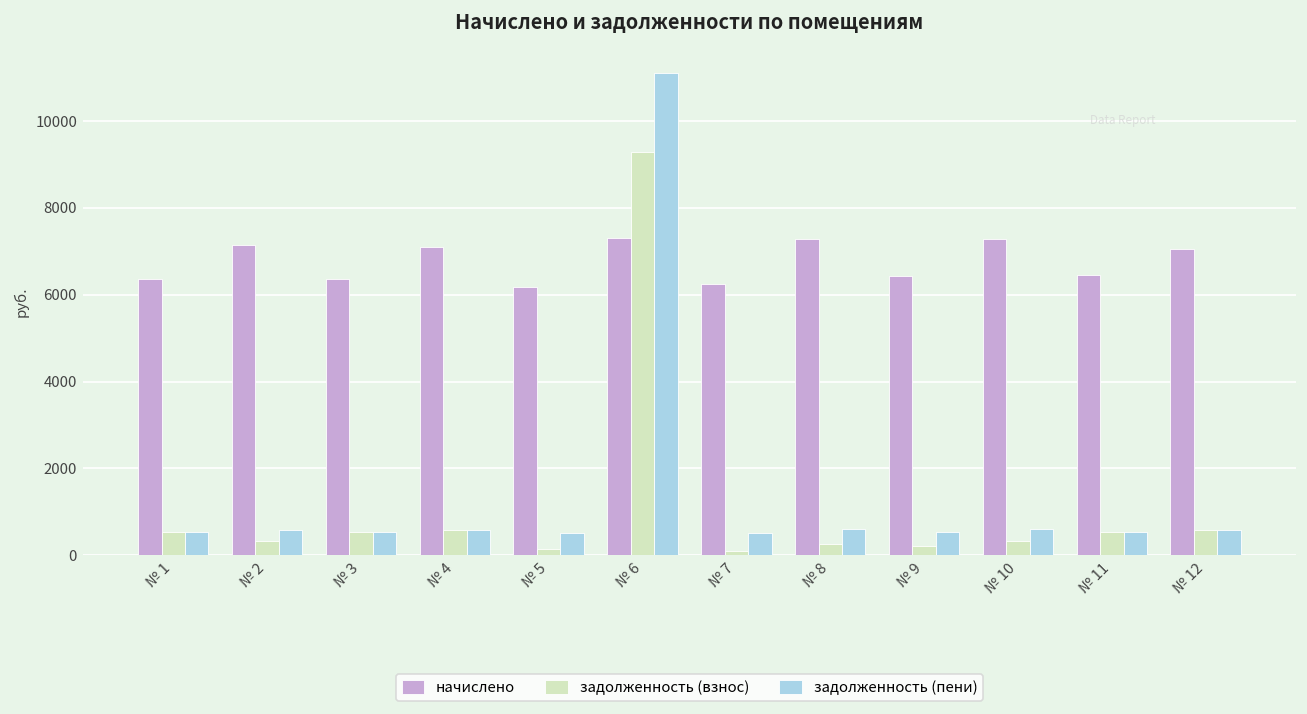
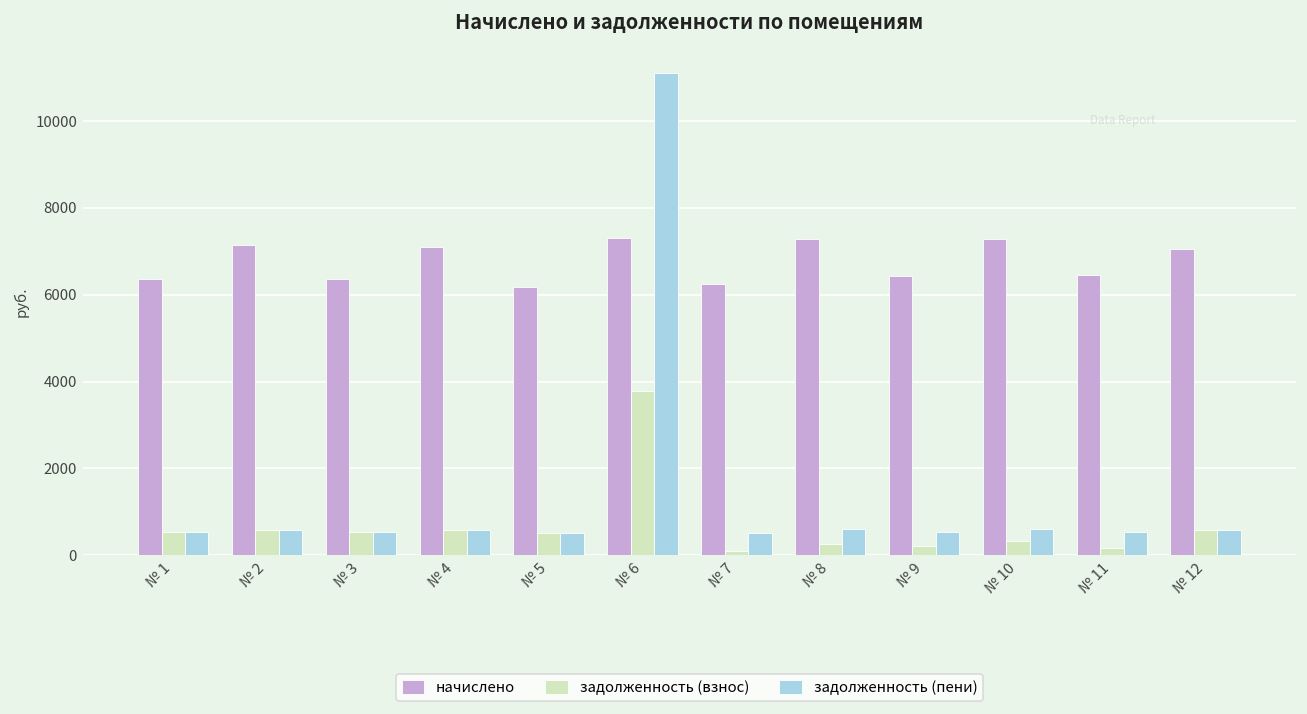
задолженность (взнос), № 2: 300 -> 600
задолженность (взнос), № 5: 100 -> 500
задолженность (взнос), № 6: 9300 -> 3800
задолженность (взнос), № 11: 500 -> 200
